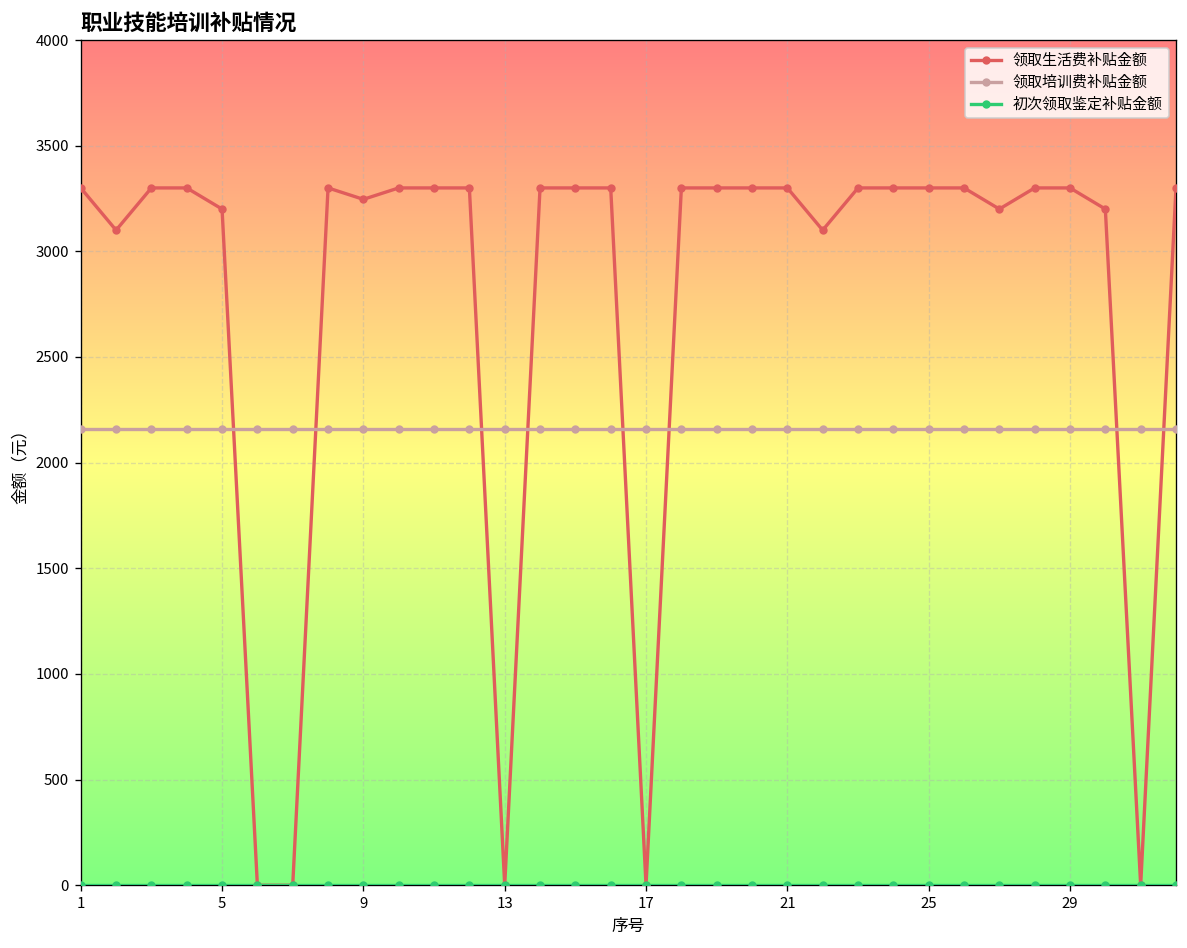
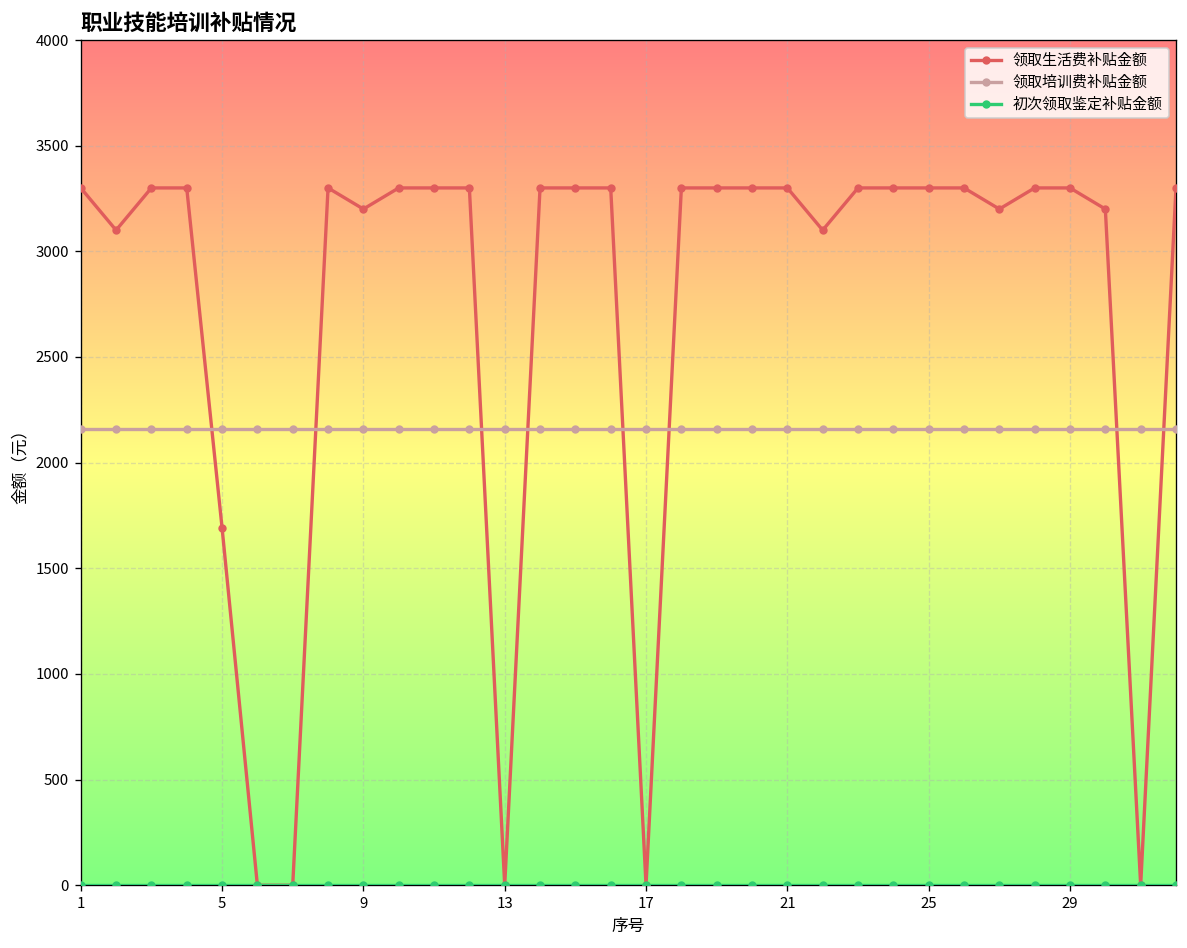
领取生活费补贴金额, 5: 3200 -> 1690
领取生活费补贴金额, 9: 3250 -> 3200
